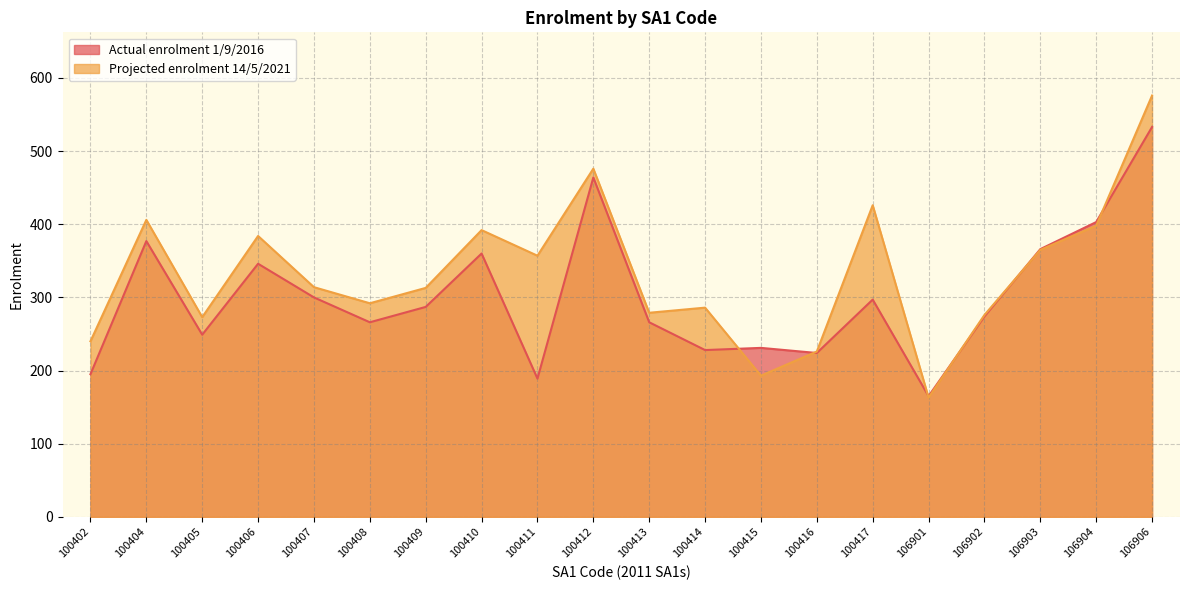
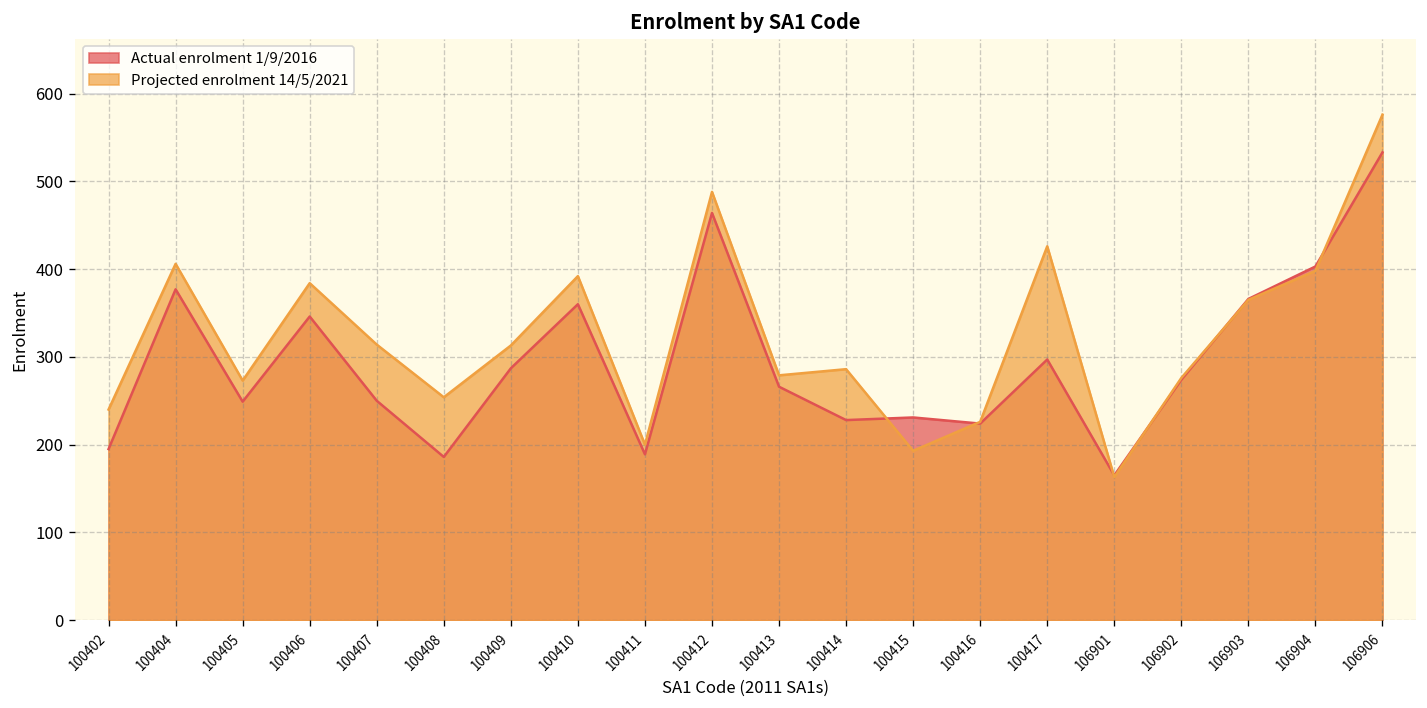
Actual enrolment 1/9/2016, 100407: 300 -> 250
Actual enrolment 1/9/2016, 100408: 270 -> 190
Projected enrolment 14/5/2021, 100408: 290 -> 250
Projected enrolment 14/5/2021, 100411: 360 -> 200
Projected enrolment 14/5/2021, 100412: 480 -> 490
